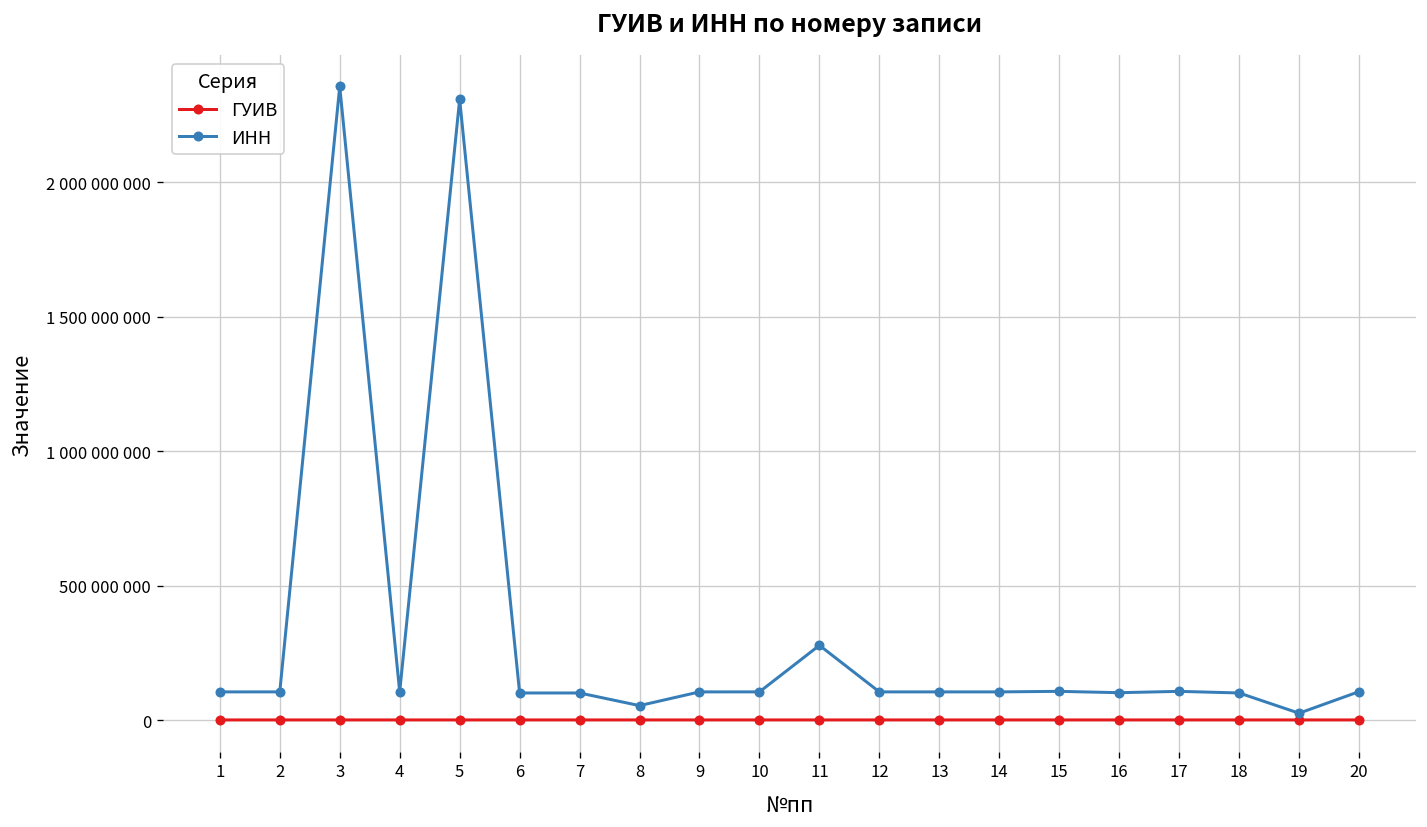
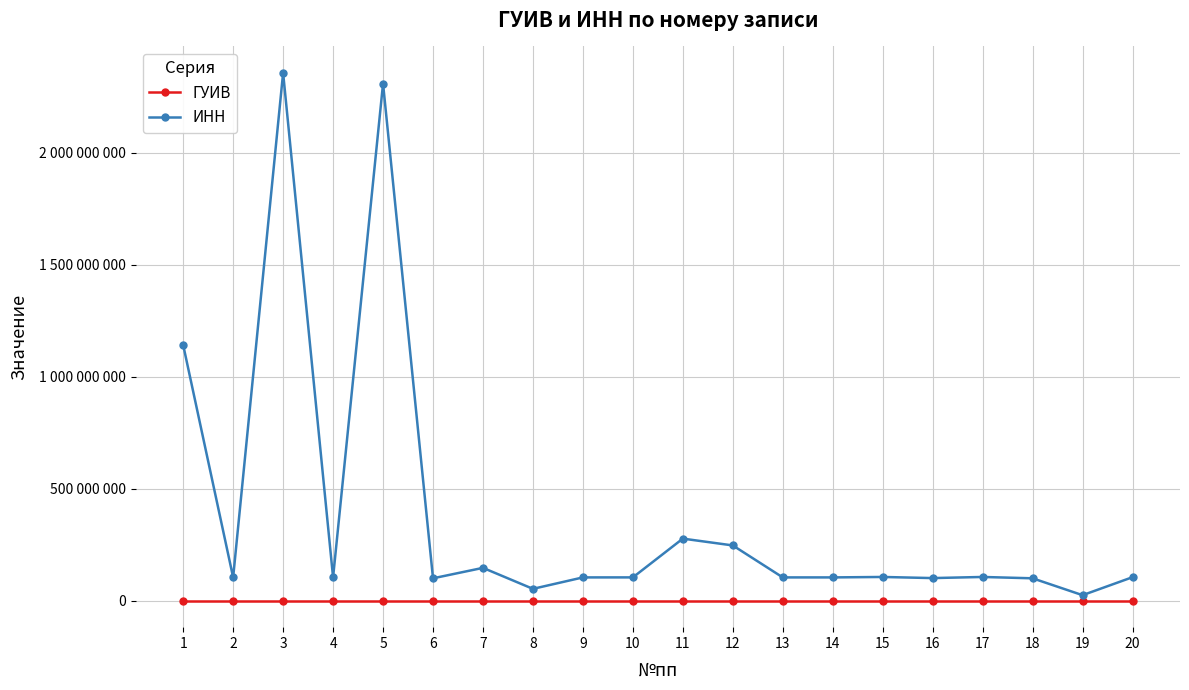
ИНН, 1: 110000000 -> 1140000000
ИНН, 7: 100000000 -> 150000000
ИНН, 12: 110000000 -> 250000000
